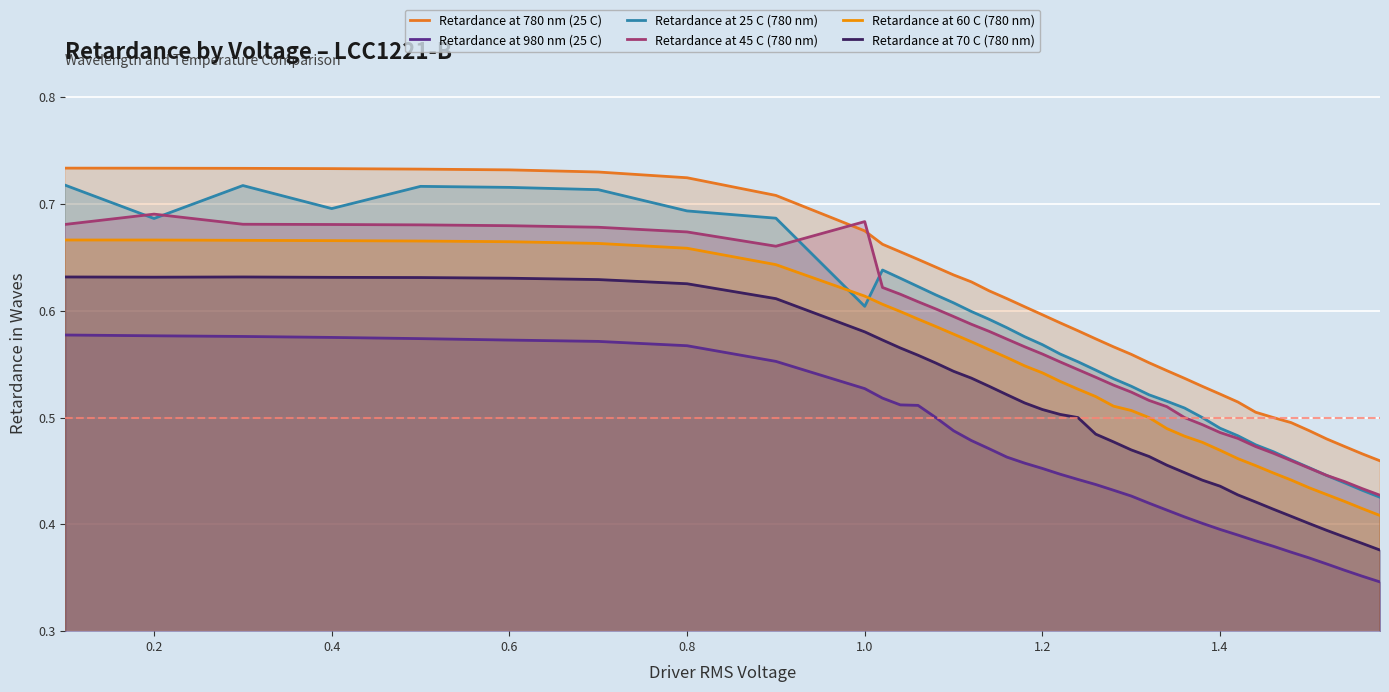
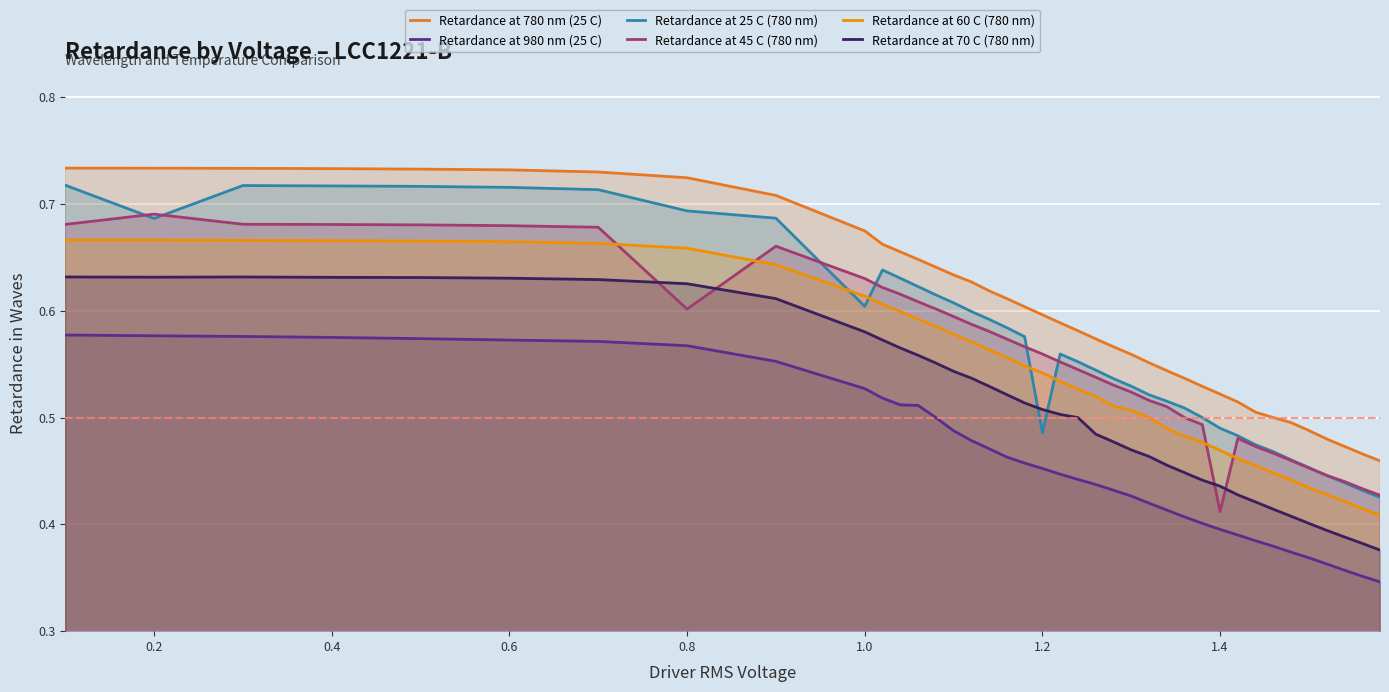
Retardance at 25 C (780 nm), 0.4: 0.696 -> 0.717
Retardance at 45 C (780 nm), 0.8: 0.674 -> 0.602
Retardance at 45 C (780 nm), 1.0: 0.684 -> 0.630
Retardance at 25 C (780 nm), 1.2: 0.568 -> 0.486
Retardance at 45 C (780 nm), 1.4: 0.486 -> 0.412
